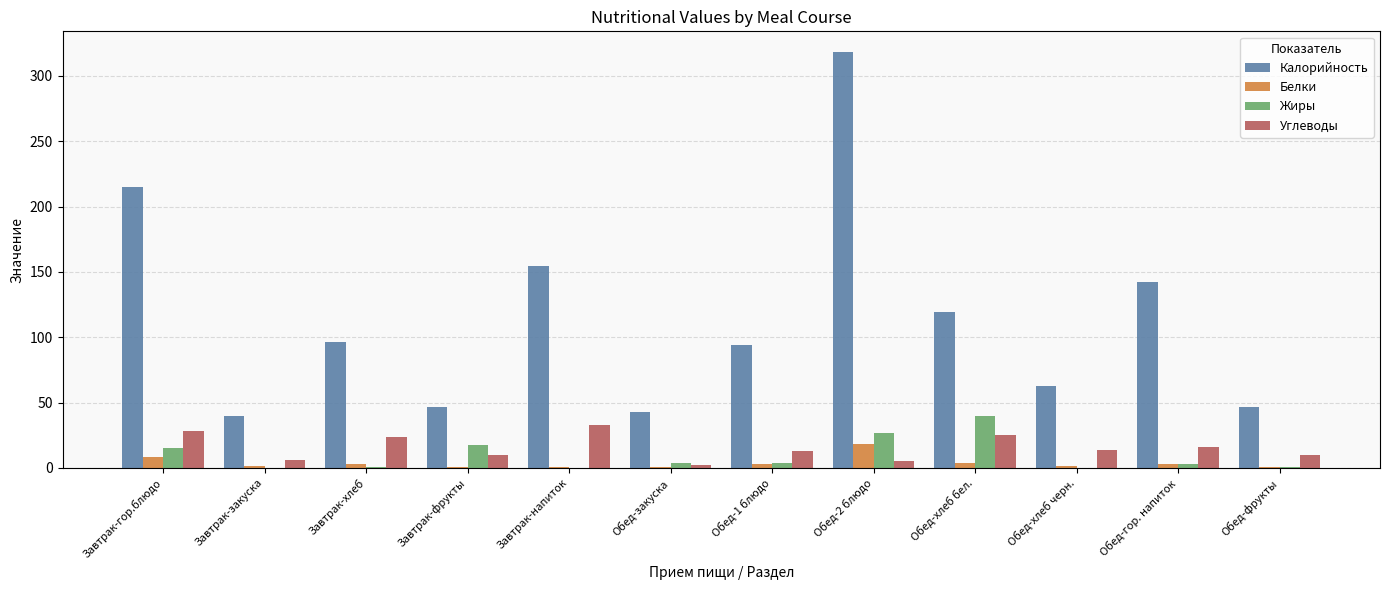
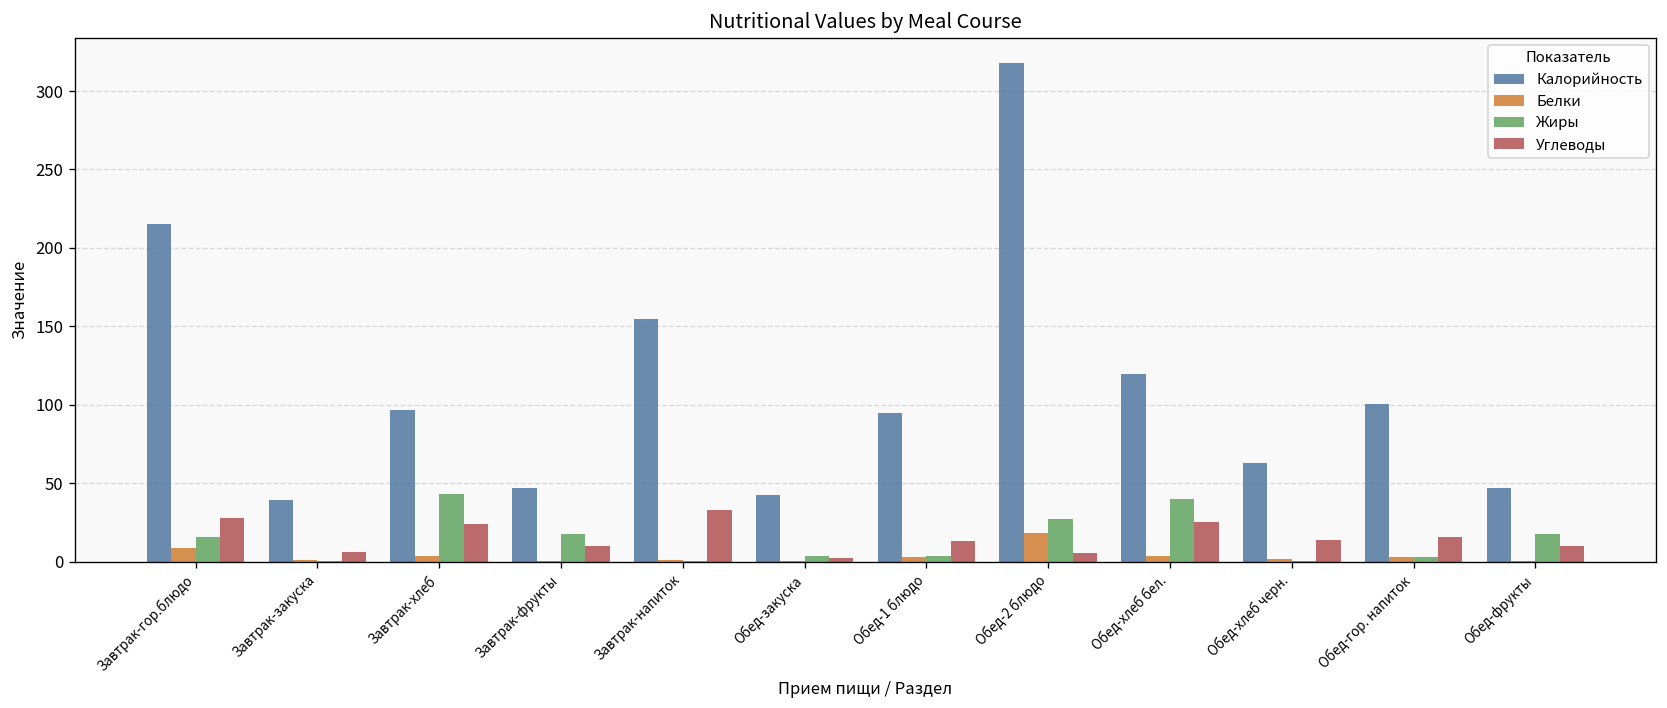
Жиры, Завтрак-хлеб: 1 -> 43
Калорийность, Обед-гор. напиток: 142 -> 101
Жиры, Обед-фрукты: 0 -> 17
